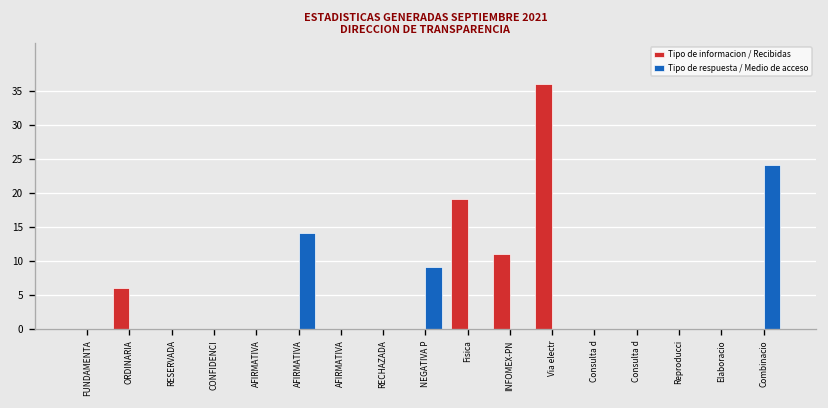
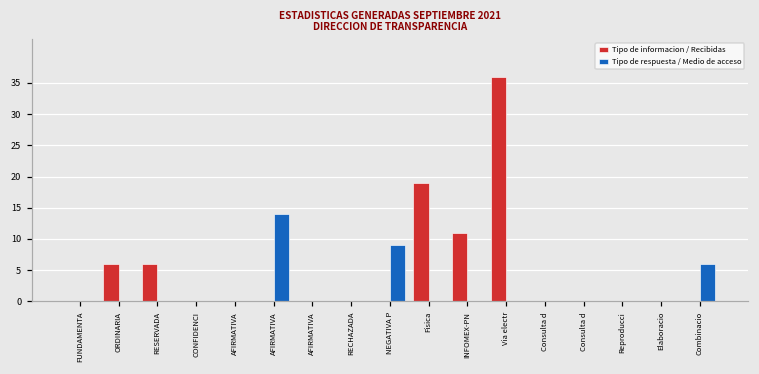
Tipo de informacion / Recibidas, RESERVADA: 0 -> 6
Tipo de respuesta / Medio de acceso, Combinacio: 24 -> 6
